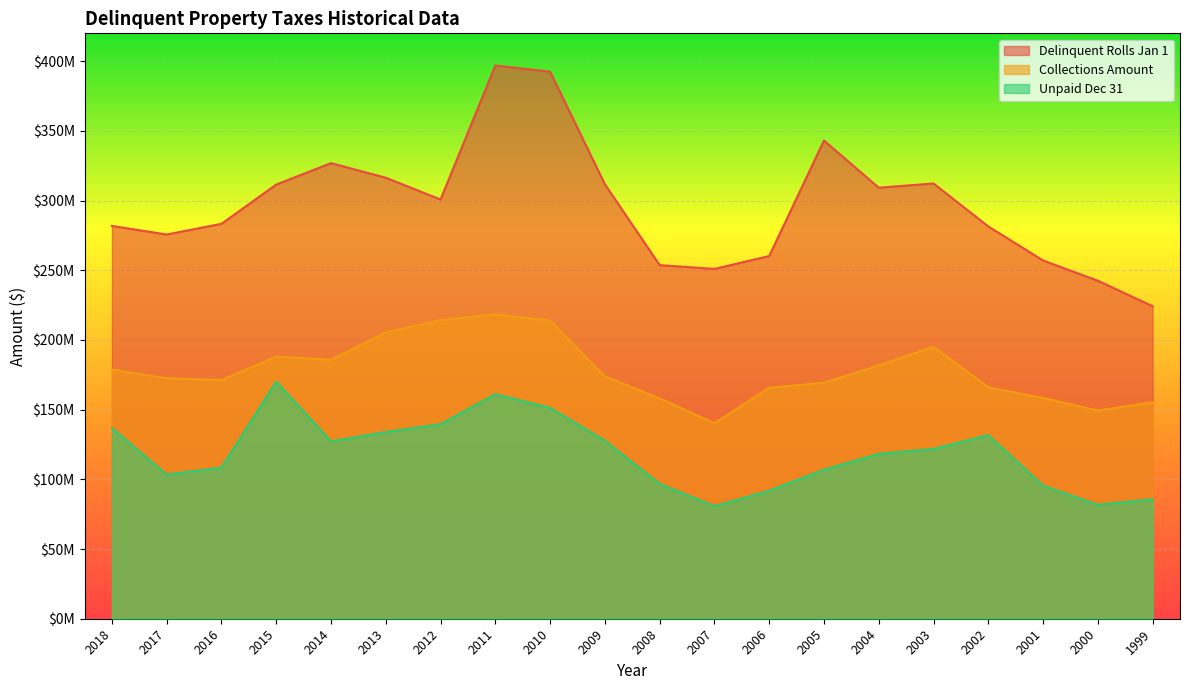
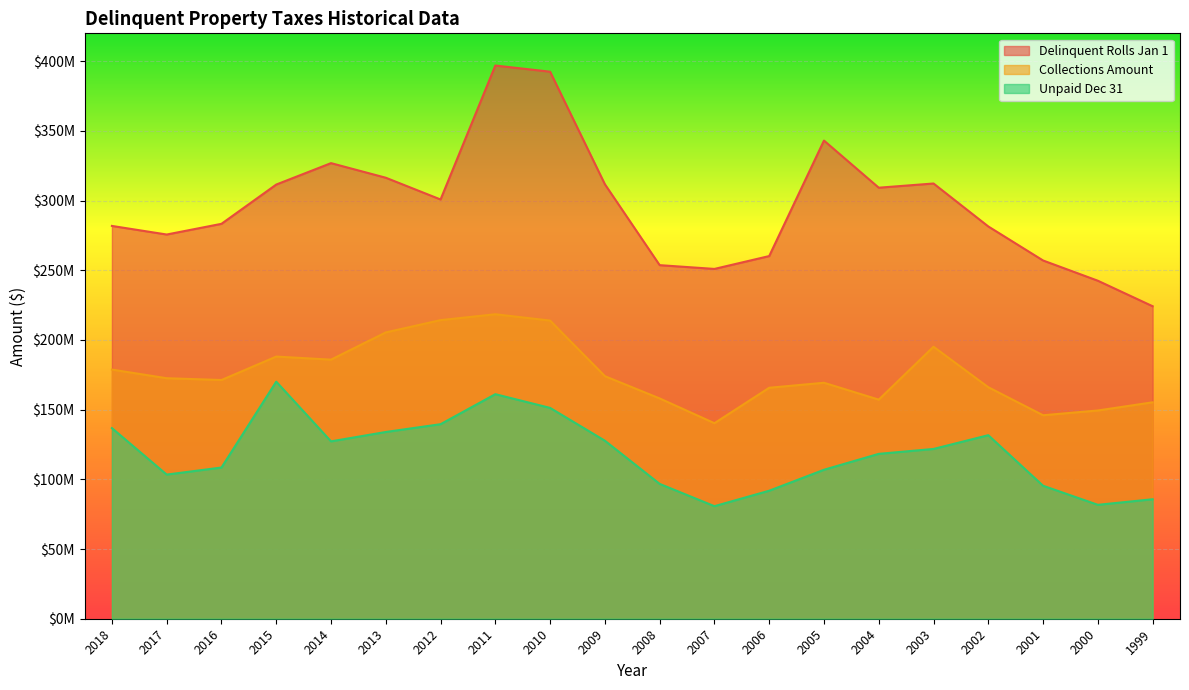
Collections Amount, 2004: $182000000 -> $157000000
Collections Amount, 2001: $158000000 -> $146000000
